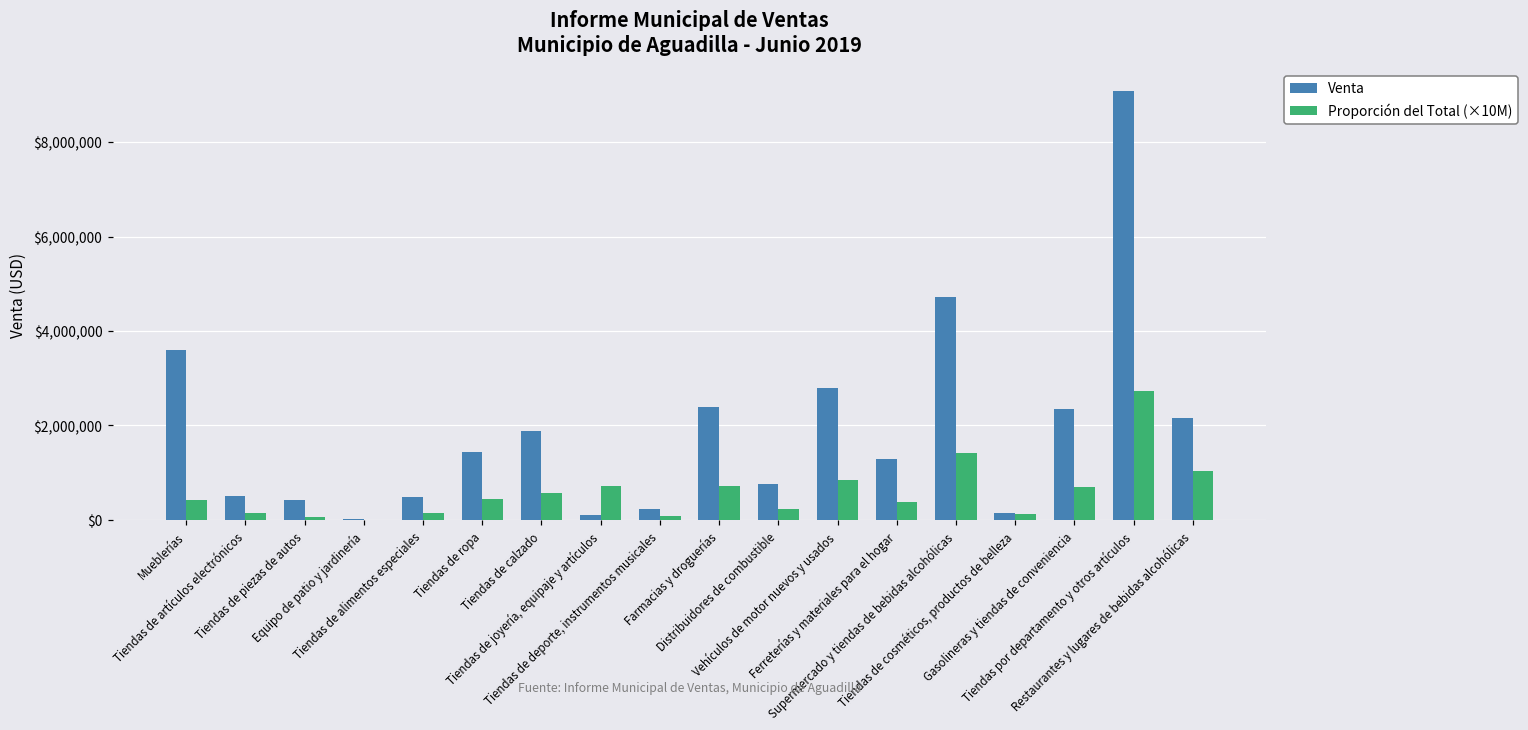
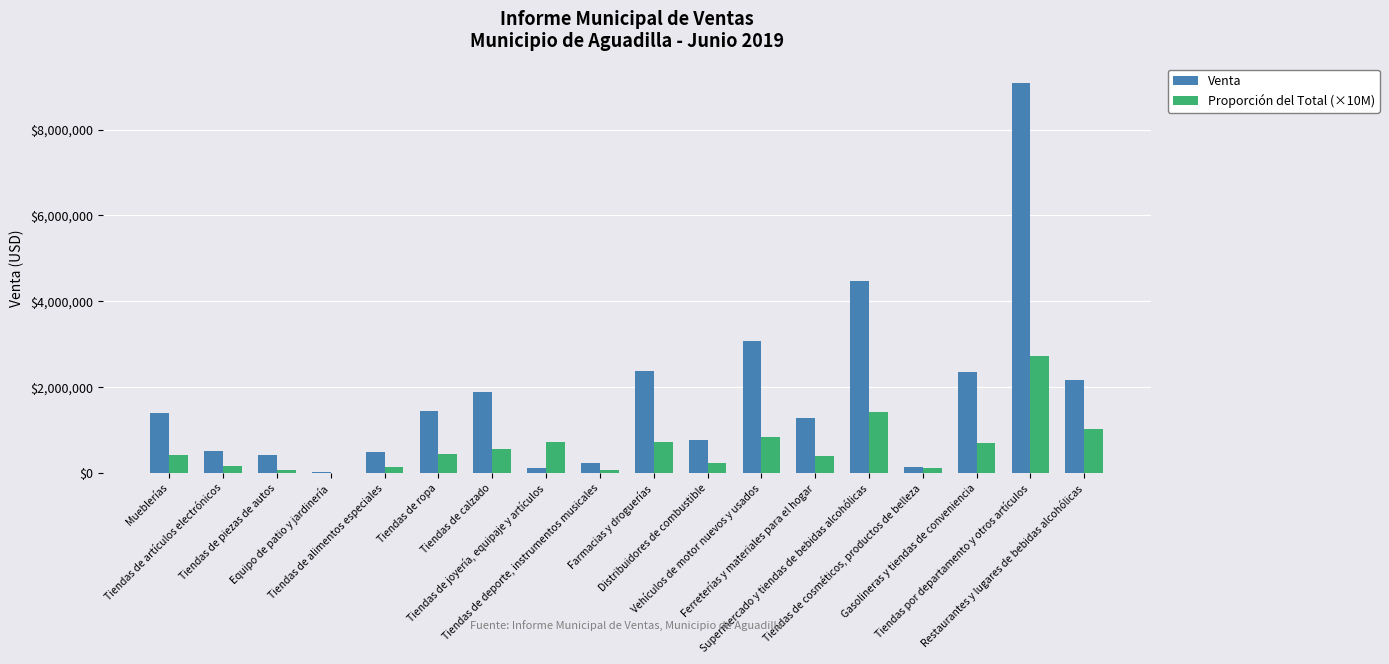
Venta, Mueblerías: $3,600,000 -> $1,400,000
Venta, Vehículos de motor nuevos y usados: $2,800,000 -> $3,100,000
Venta, Supermercado y tiendas de bebidas alcohólicas: $4,700,000 -> $4,500,000
